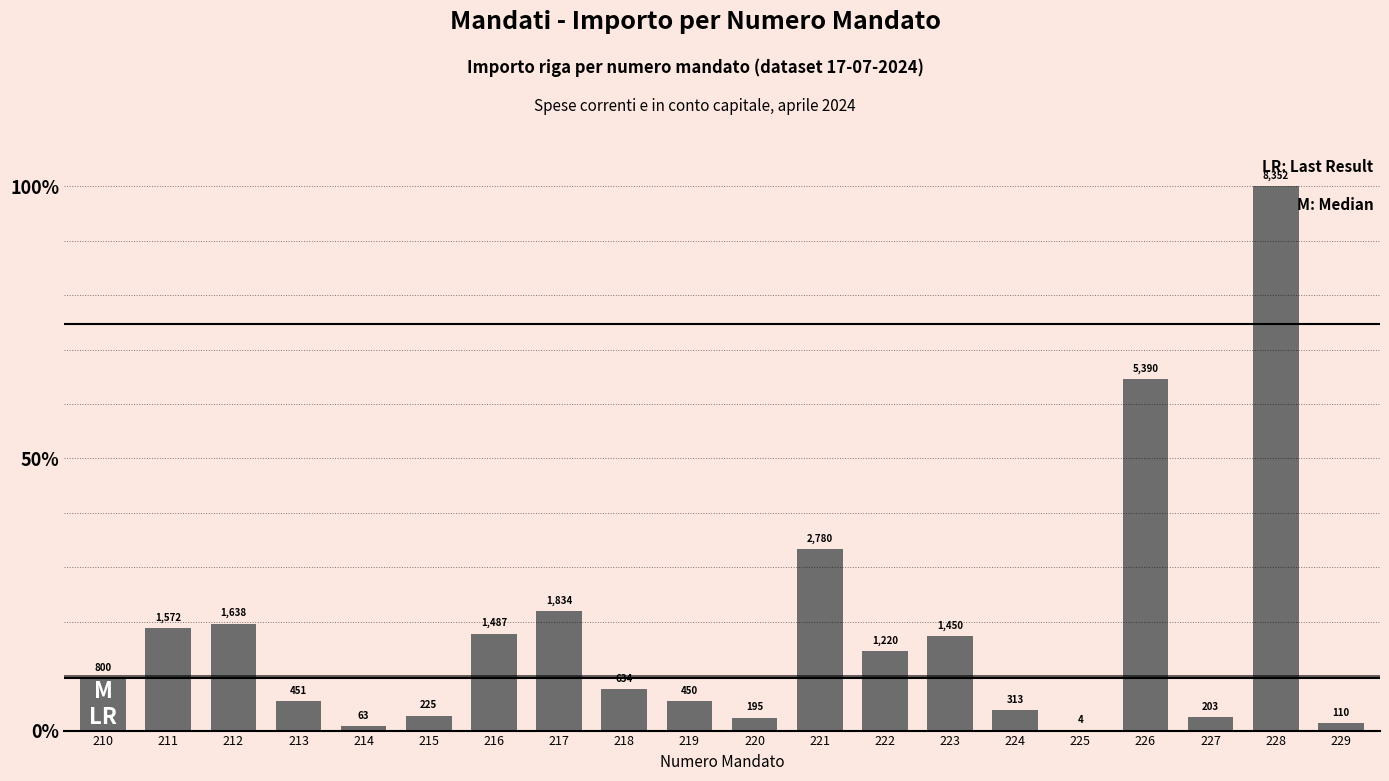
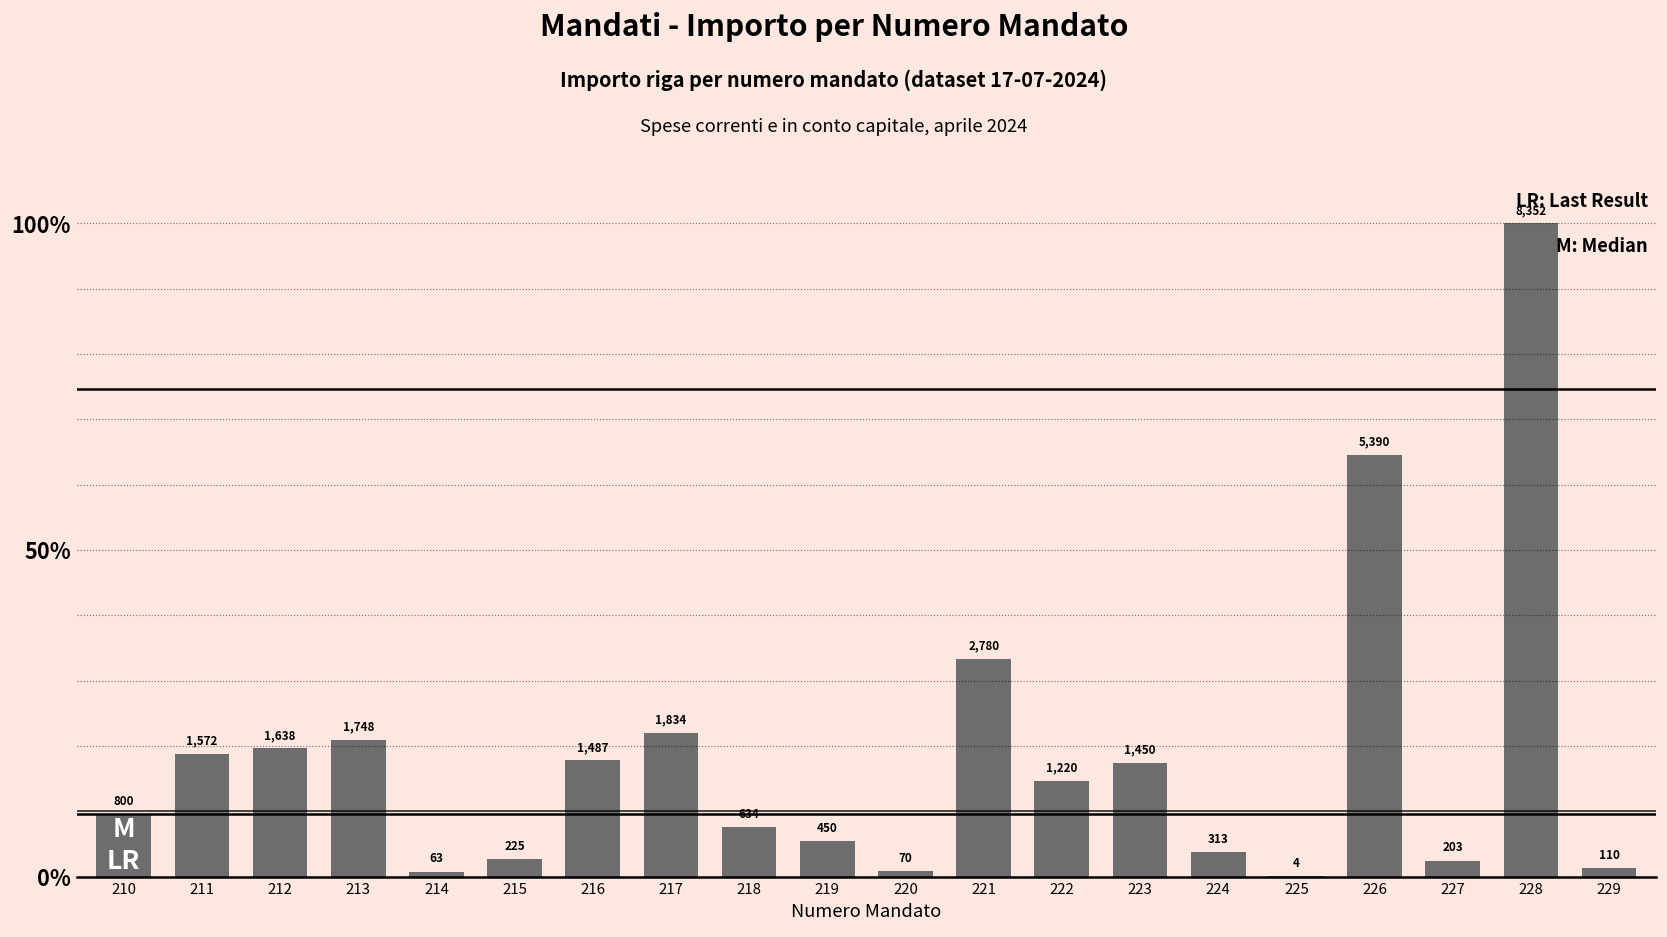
213: 451 -> 1,748
220: 195 -> 70
